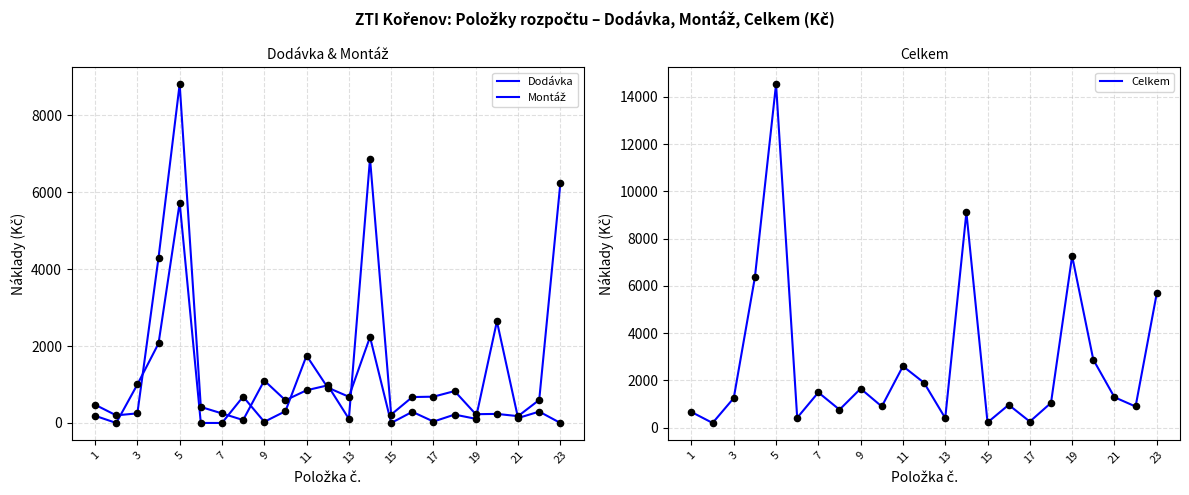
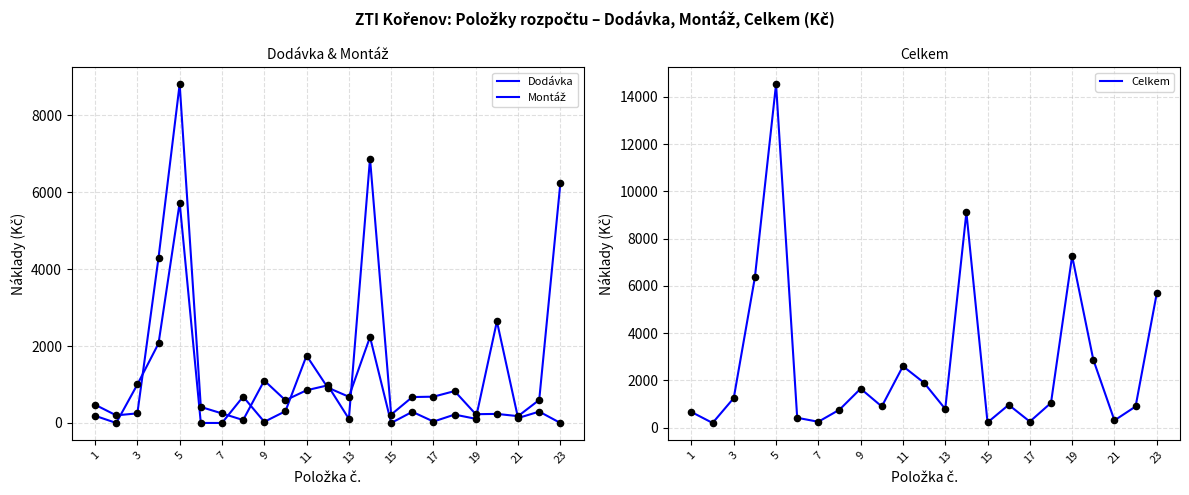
Celkem, 7: 1500 -> 200
Celkem, 13: 400 -> 800
Celkem, 21: 1300 -> 300
